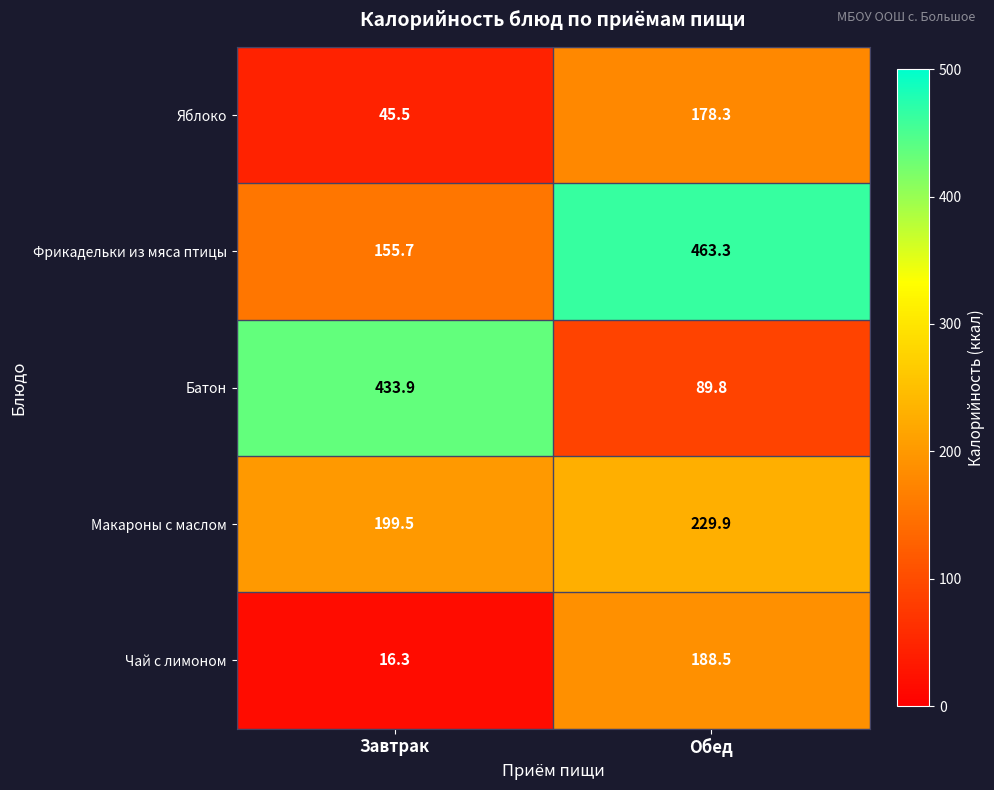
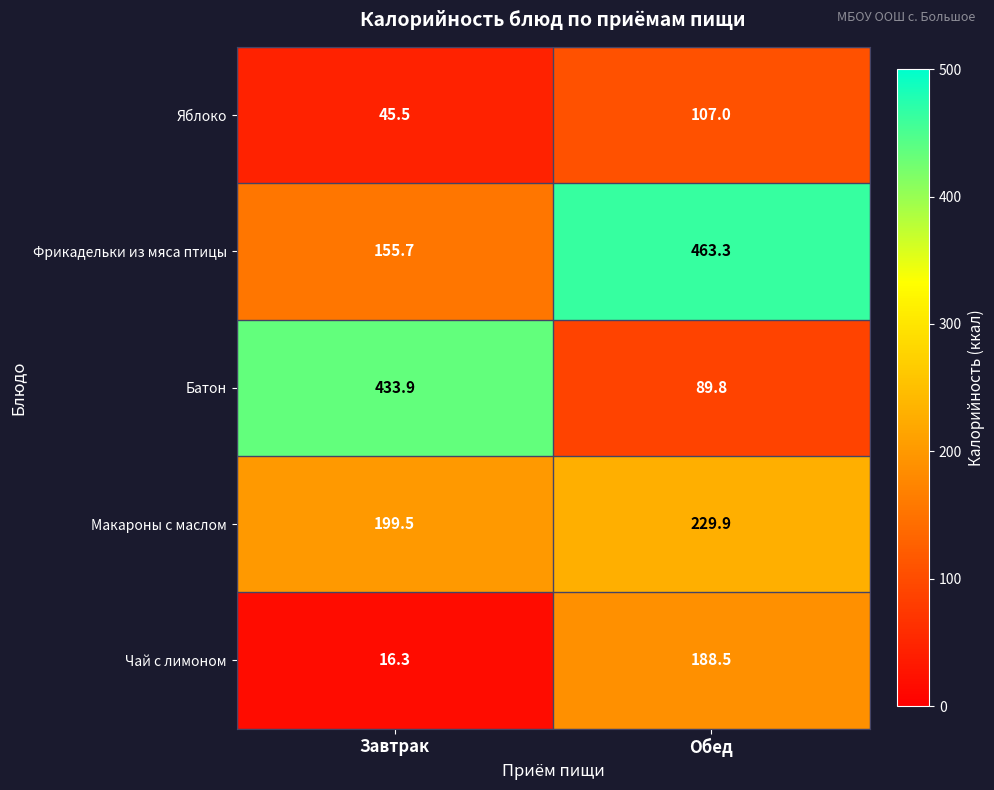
Яблоко, Обед: 178.3 -> 107.0
